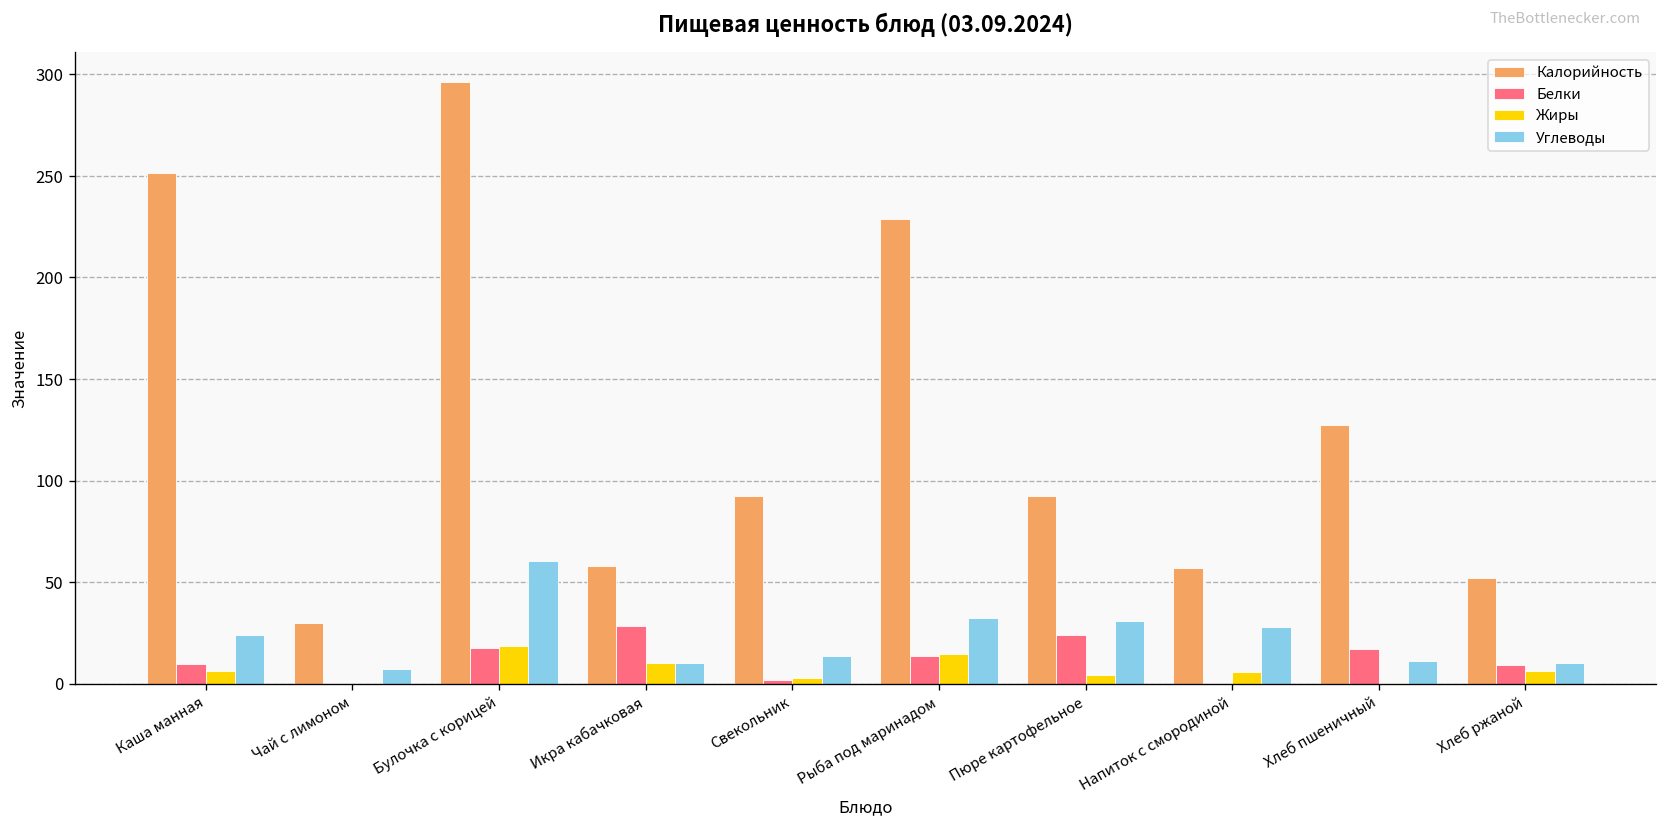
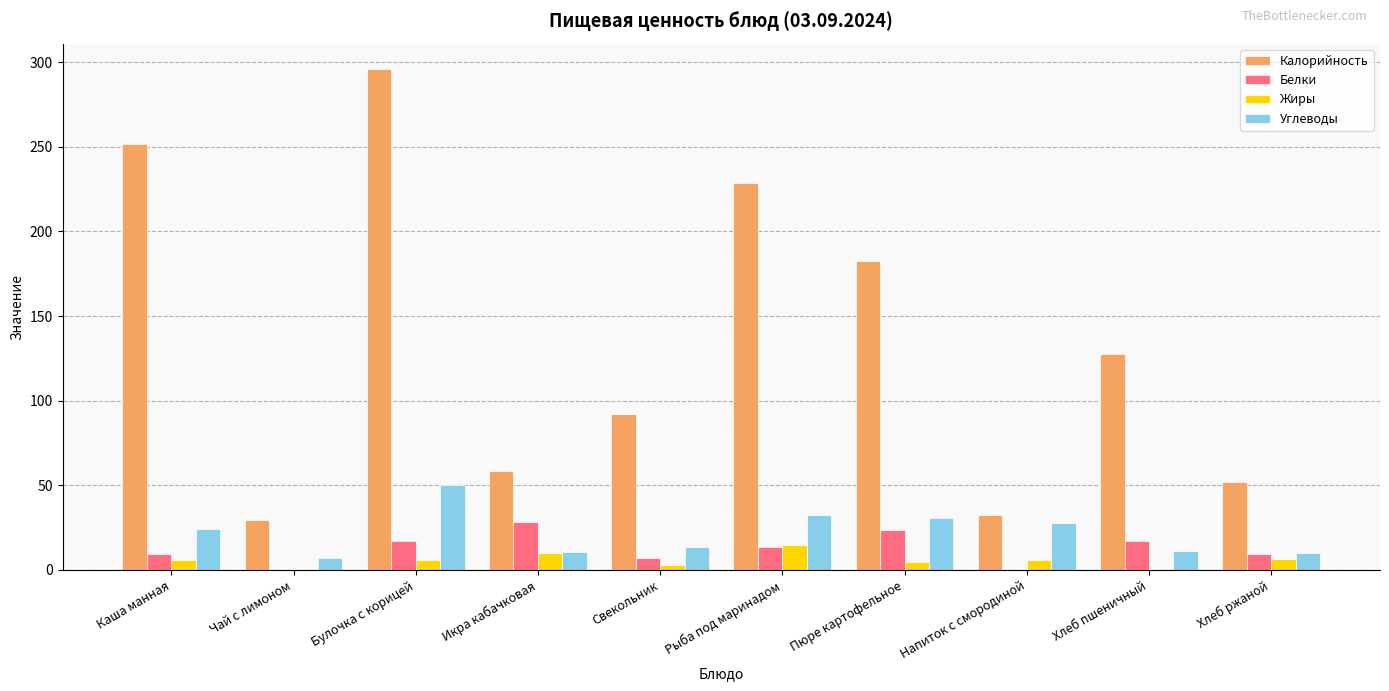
Жиры, Булочка с корицей: 19 -> 6
Углеводы, Булочка с корицей: 61 -> 50
Белки, Свекольник: 2 -> 7
Калорийность, Пюре картофельное: 92 -> 183
Калорийность, Напиток с смородиной: 57 -> 33
